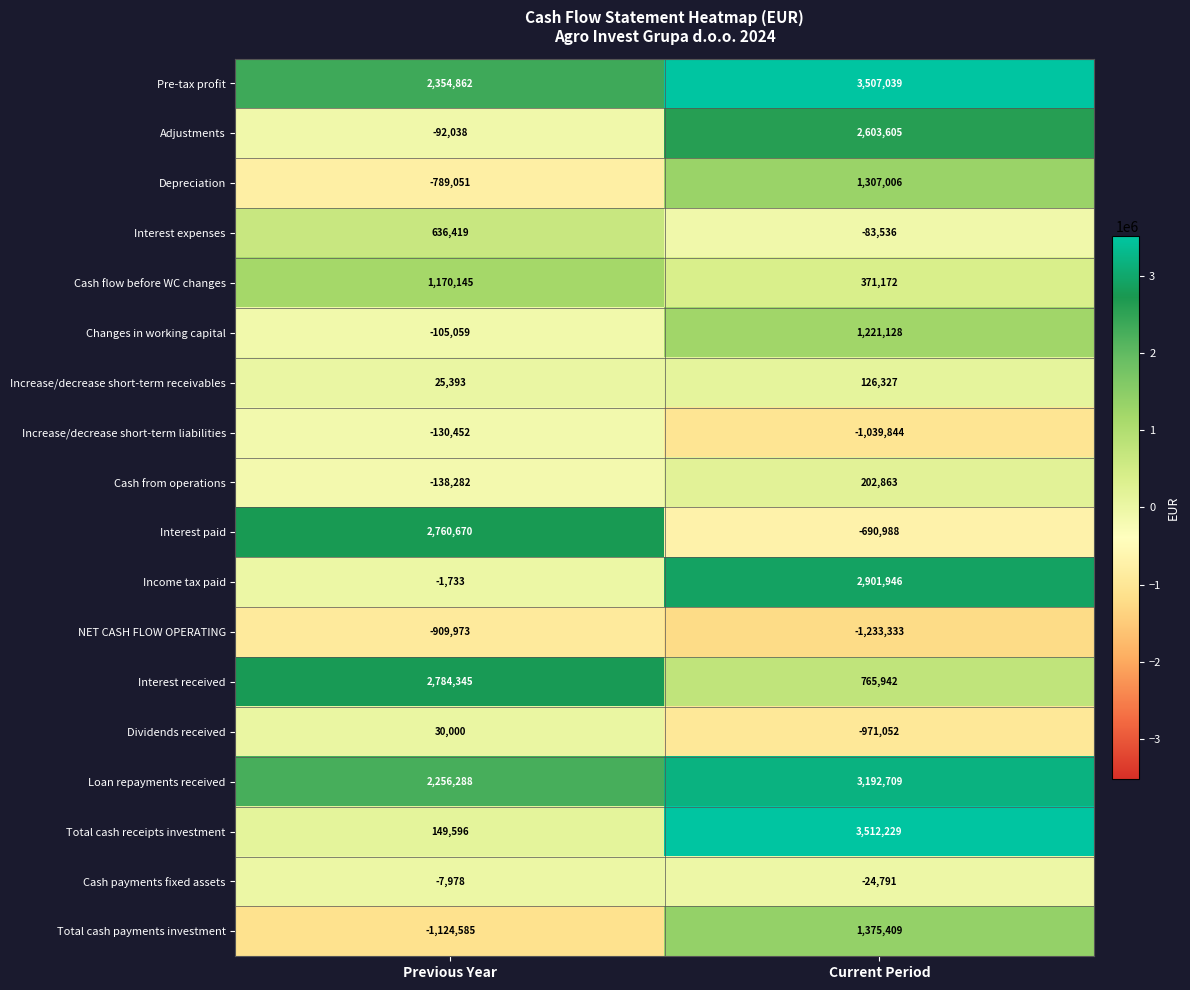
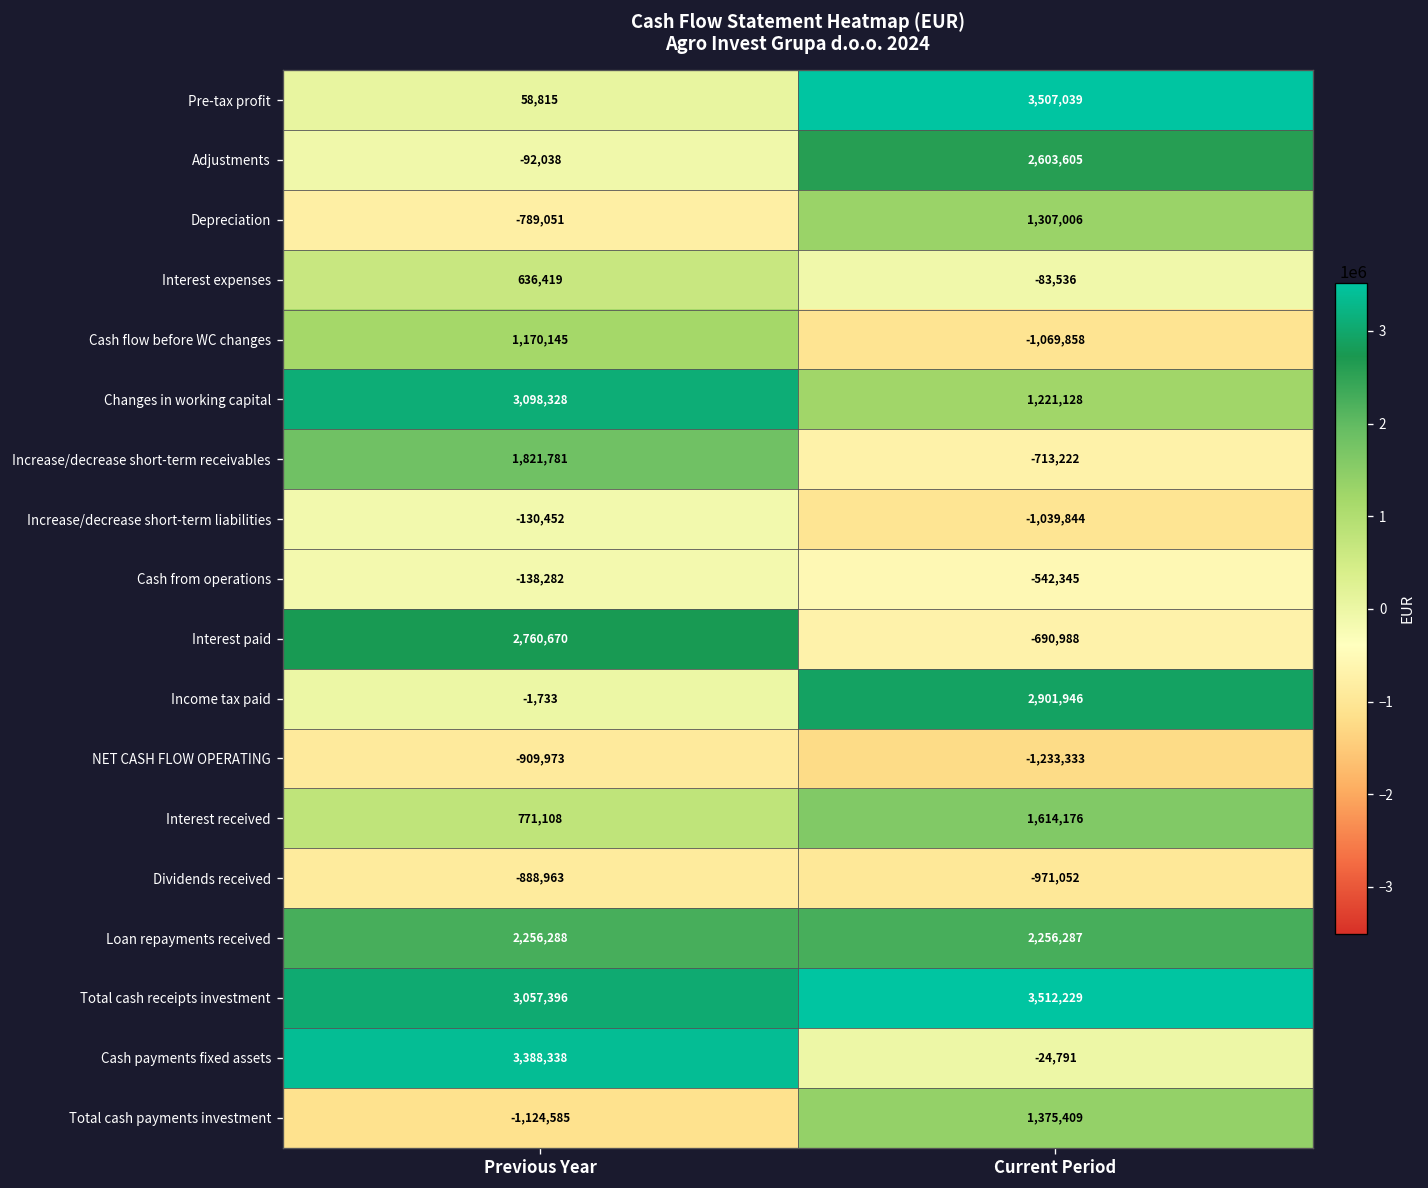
Pre-tax profit, Previous Year: 2,354,862 -> 58,815
Cash flow before WC changes, Current Period: 371,172 -> -1,069,858
Changes in working capital, Previous Year: -105,059 -> 3,098,328
Increase/decrease short-term receivables, Previous Year: 25,393 -> 1,821,781
Increase/decrease short-term receivables, Current Period: 126,327 -> -713,222
Cash from operations, Current Period: 202,863 -> -542,345
Interest received, Previous Year: 2,784,345 -> 771,108
Interest received, Current Period: 765,942 -> 1,614,176
Dividends received, Previous Year: 30,000 -> -888,963
Loan repayments received, Current Period: 3,192,709 -> 2,256,287
Total cash receipts investment, Previous Year: 149,596 -> 3,057,396
Cash payments fixed assets, Previous Year: -7,978 -> 3,388,338
